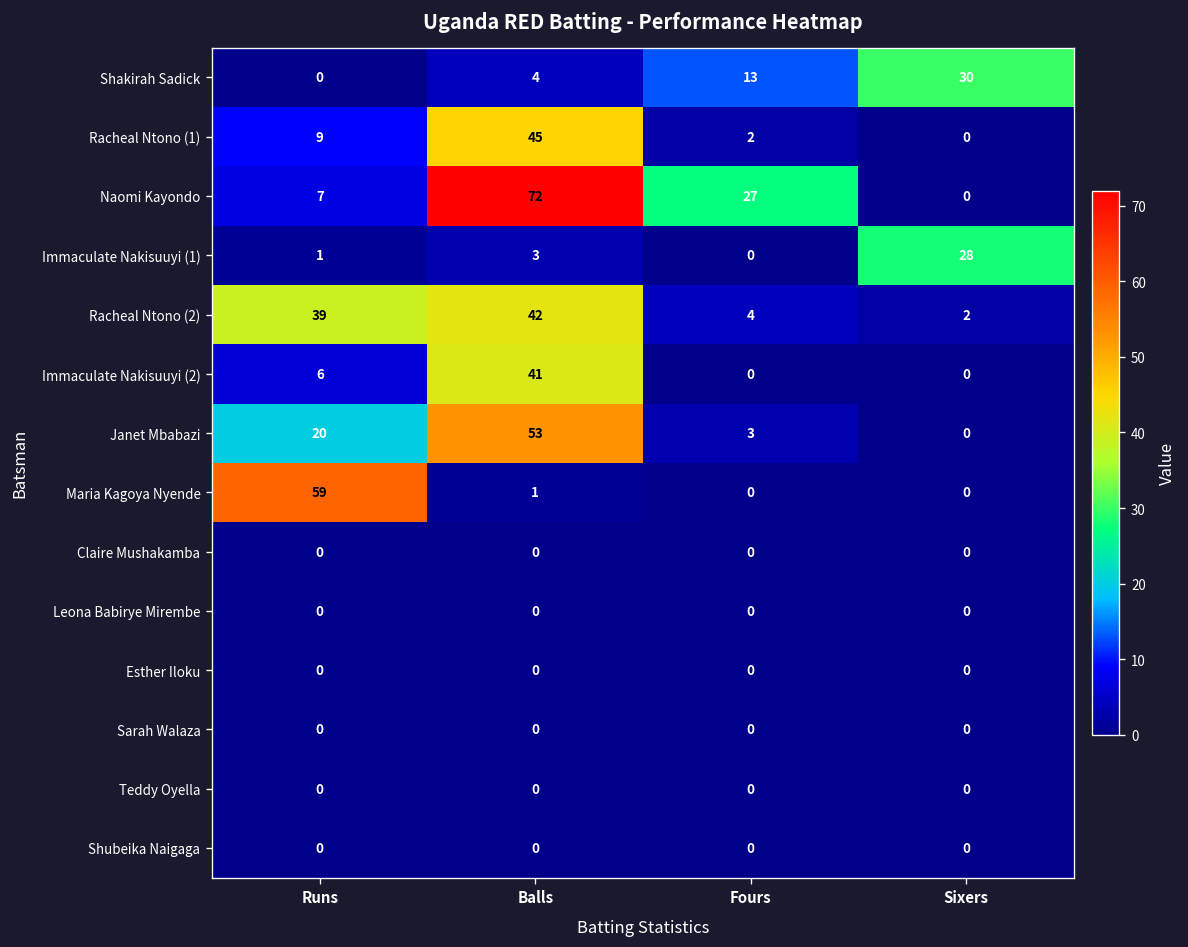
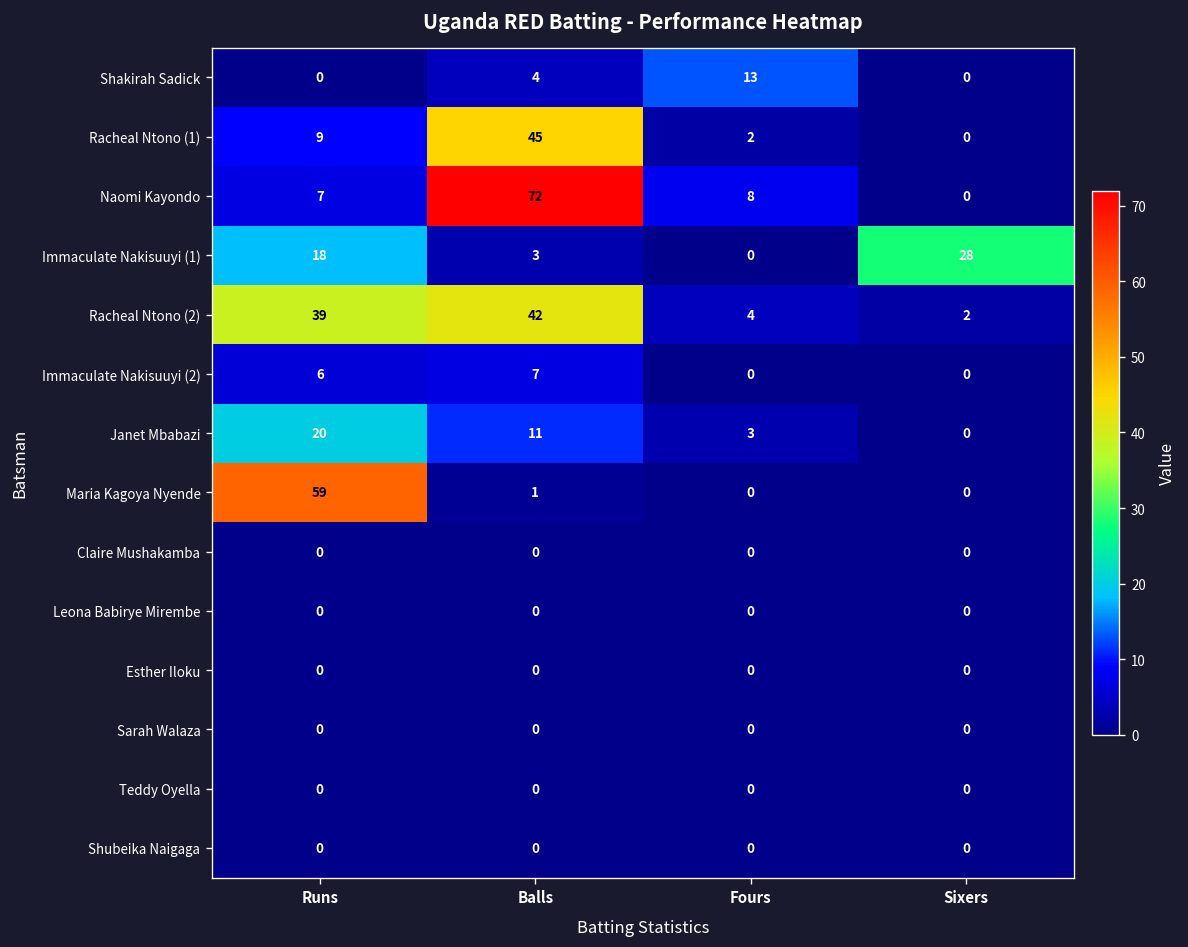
Shakirah Sadick, Sixers: 30 -> 0
Naomi Kayondo, Fours: 27 -> 8
Immaculate Nakisuuyi (1), Runs: 1 -> 18
Immaculate Nakisuuyi (2), Balls: 41 -> 7
Janet Mbabazi, Balls: 53 -> 11
